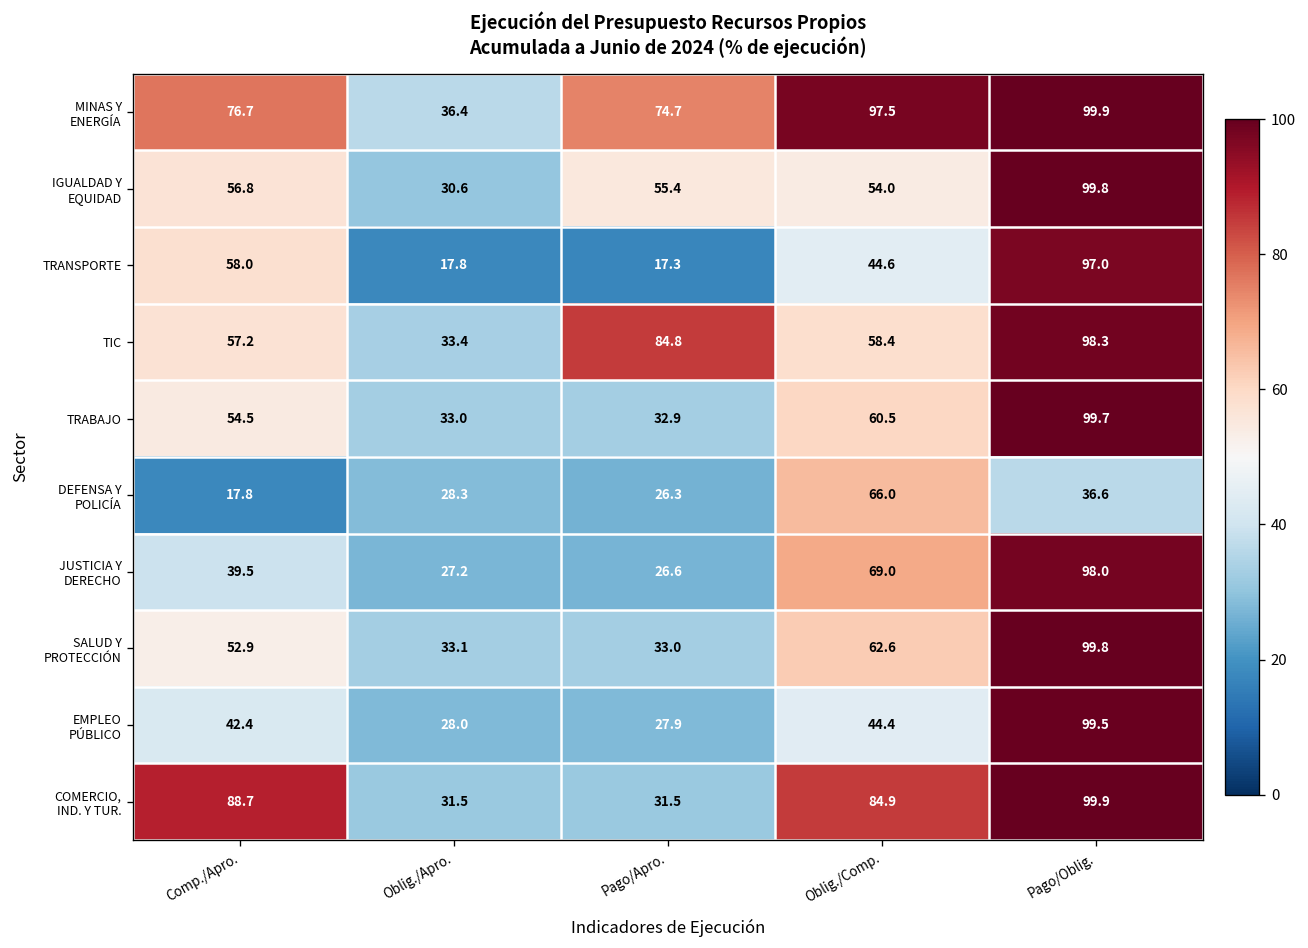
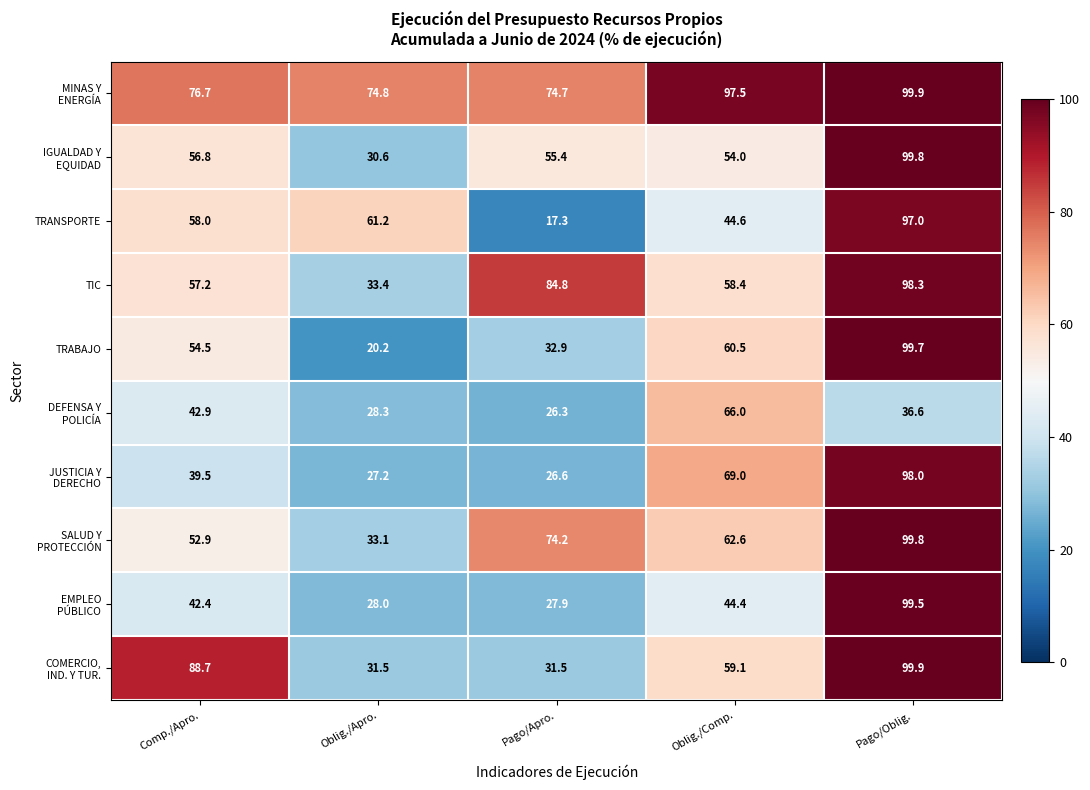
MINAS Y ENERGÍA, Oblig./Apro.: 36.4 -> 74.8
TRANSPORTE, Oblig./Apro.: 17.8 -> 61.2
TRABAJO, Oblig./Apro.: 33.0 -> 20.2
DEFENSA Y POLICÍA, Comp./Apro.: 17.8 -> 42.9
SALUD Y PROTECCIÓN, Pago/Apro.: 33.0 -> 74.2
COMERCIO, IND. Y TUR., Oblig./Comp.: 84.9 -> 59.1
